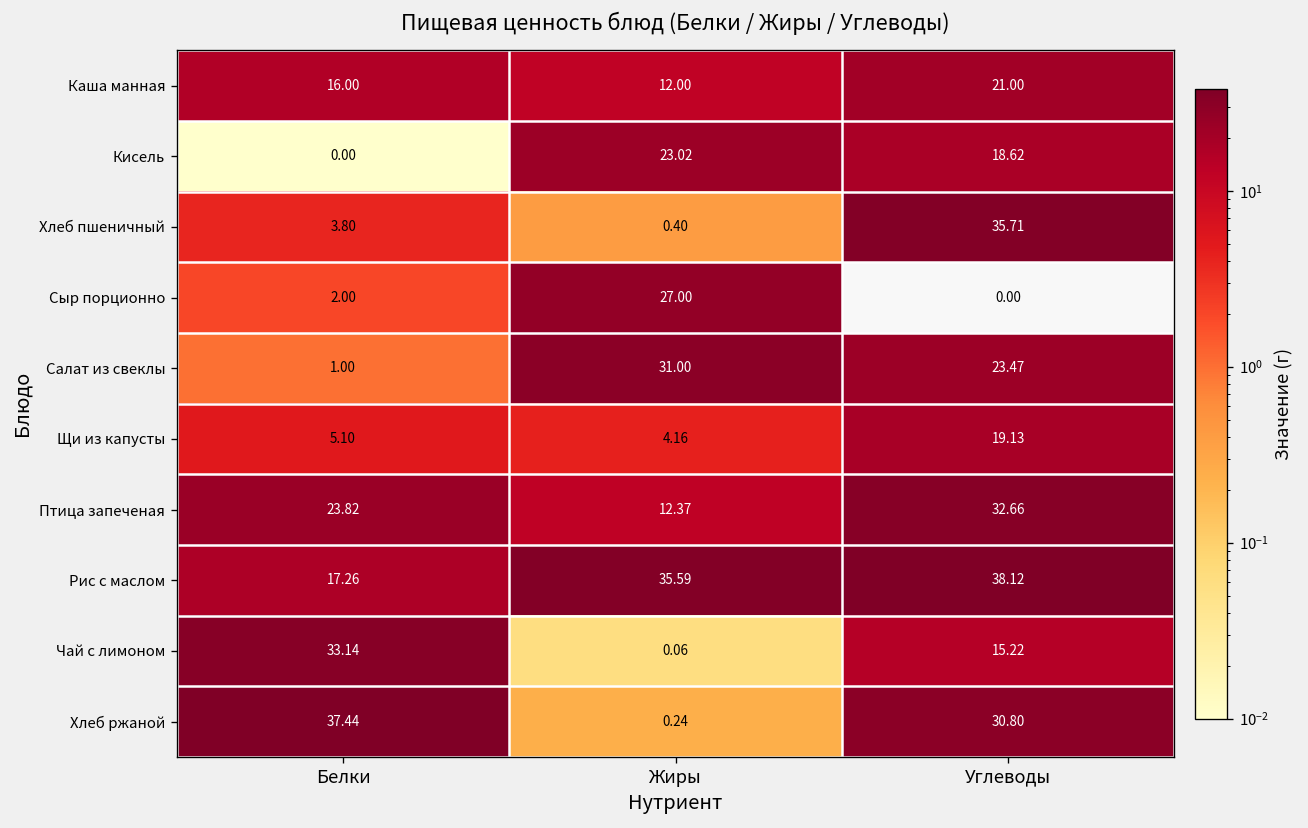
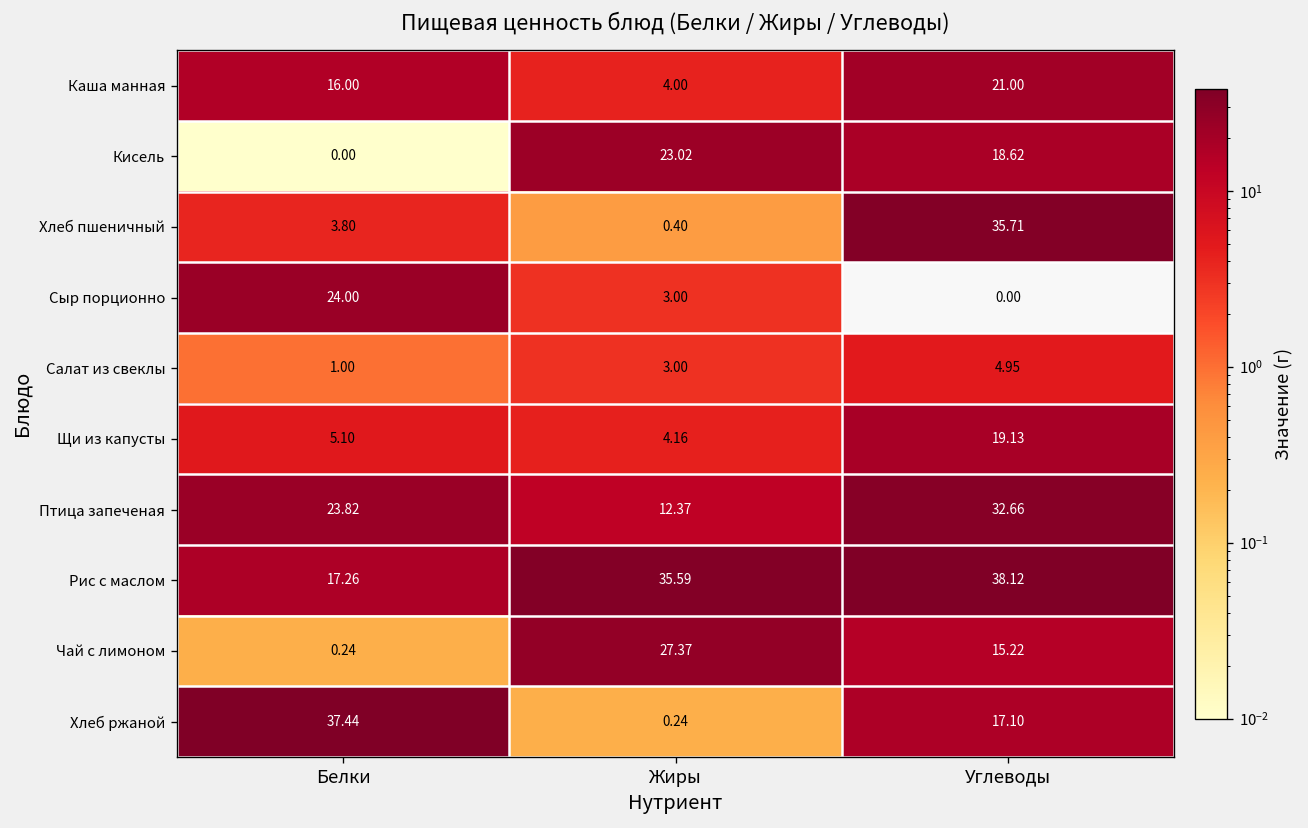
Каша манная, Жиры: 12.00 -> 4.00
Сыр порционно, Белки: 2.00 -> 24.00
Сыр порционно, Жиры: 27.00 -> 3.00
Салат из свеклы, Жиры: 31.00 -> 3.00
Салат из свеклы, Углеводы: 23.47 -> 4.95
Чай с лимоном, Белки: 33.14 -> 0.24
Чай с лимоном, Жиры: 0.06 -> 27.37
Хлеб ржаной, Углеводы: 30.80 -> 17.10
